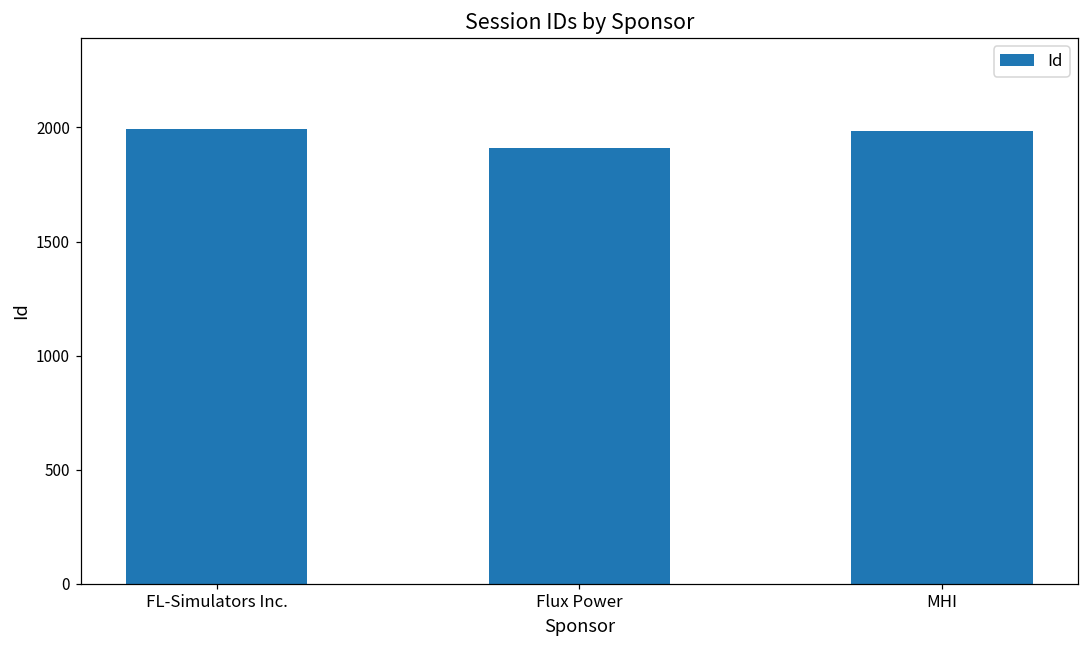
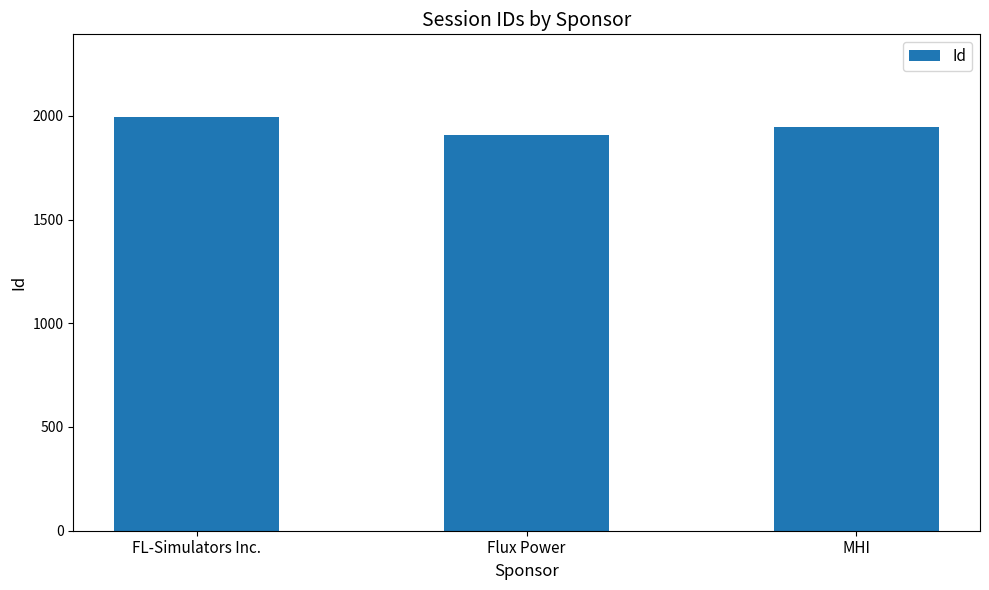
MHI: 1990 -> 1950
